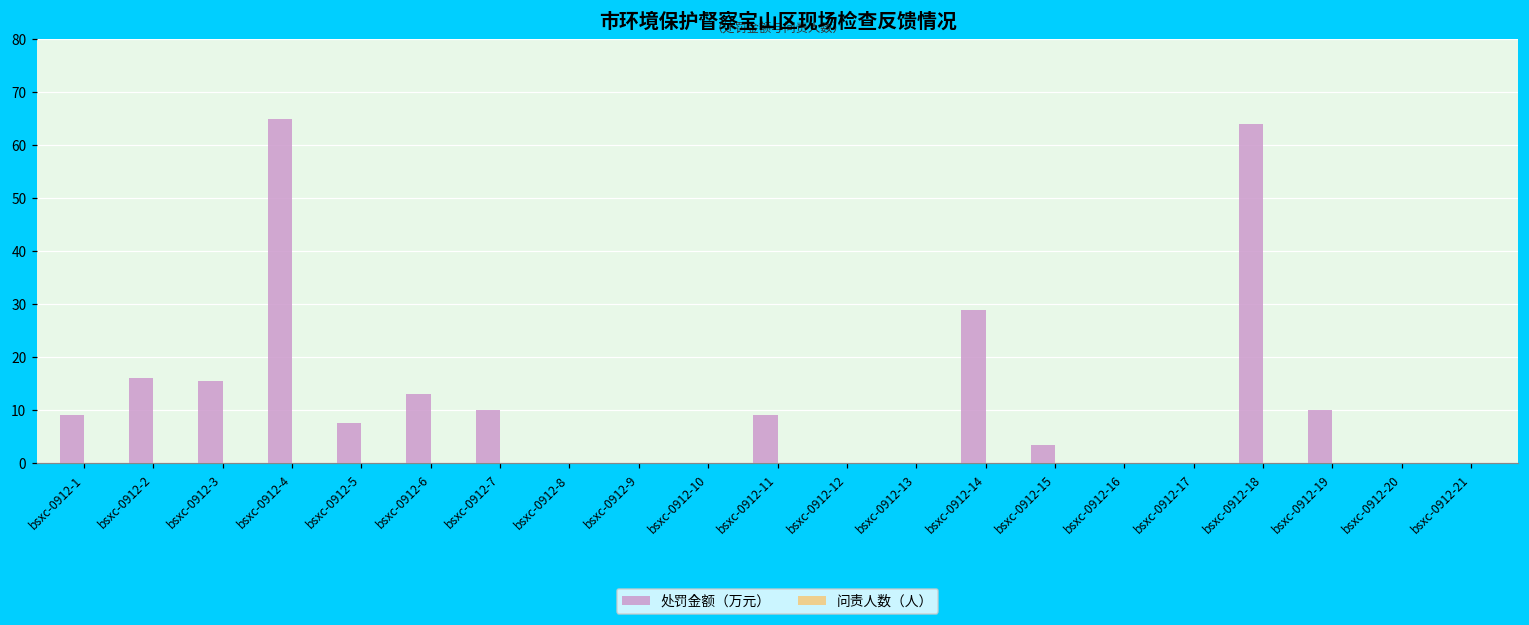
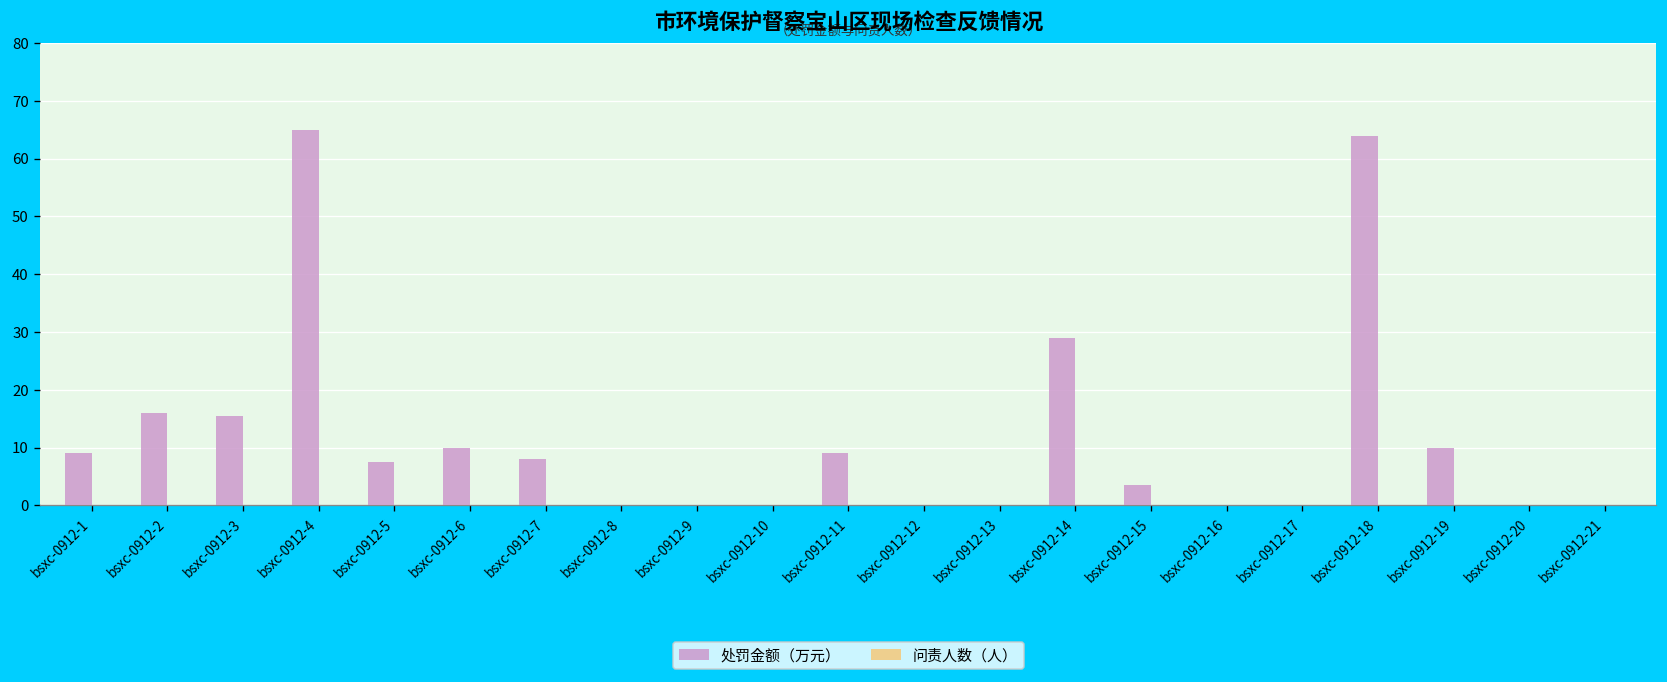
处罚金额（万元）, bsxc-0912-6: 13 -> 10
处罚金额（万元）, bsxc-0912-7: 10 -> 8
